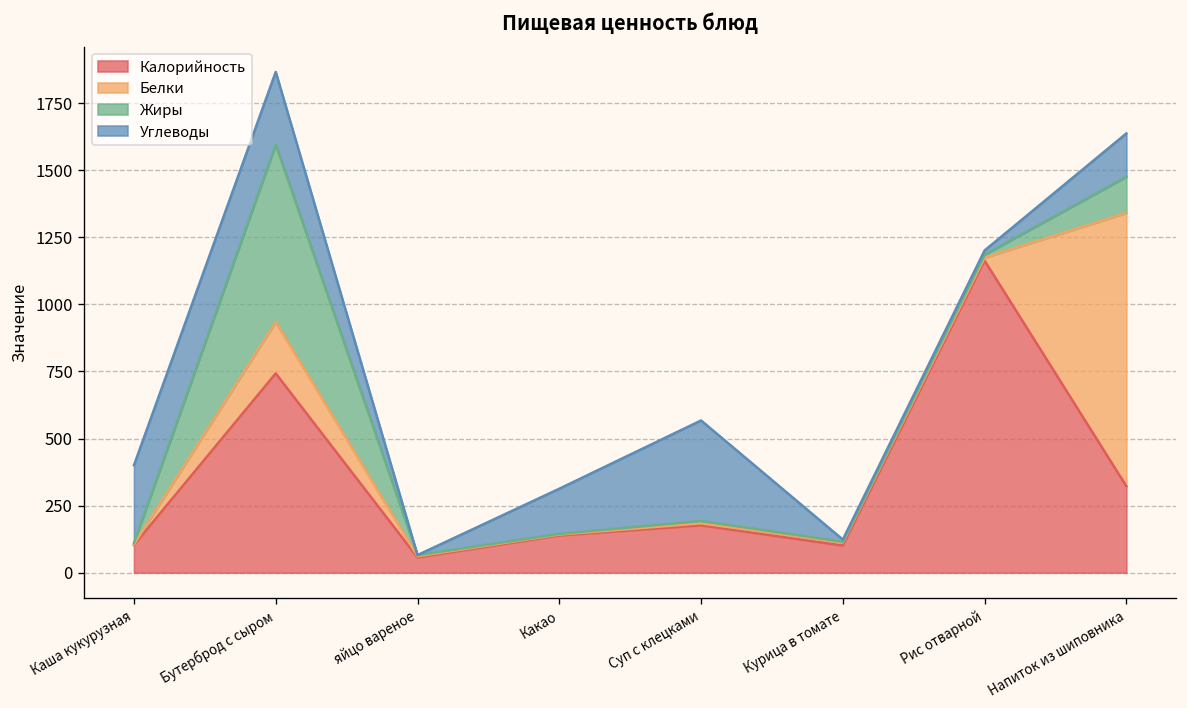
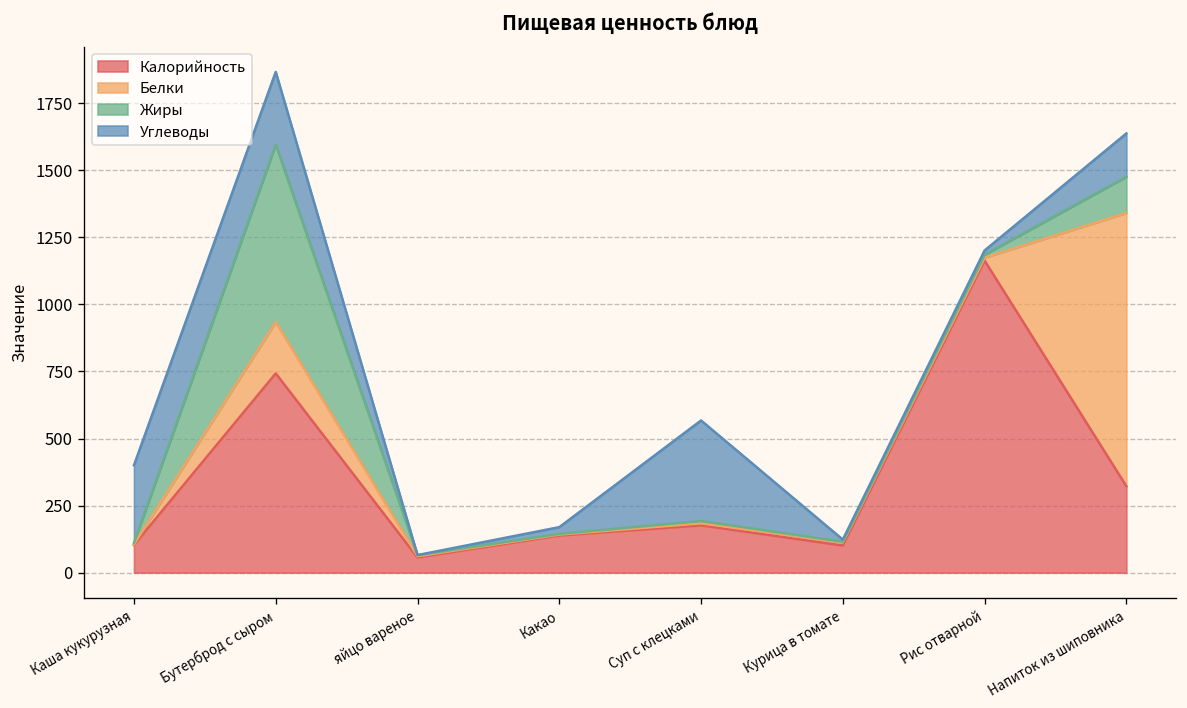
Углеводы, Какао: 170 -> 30
